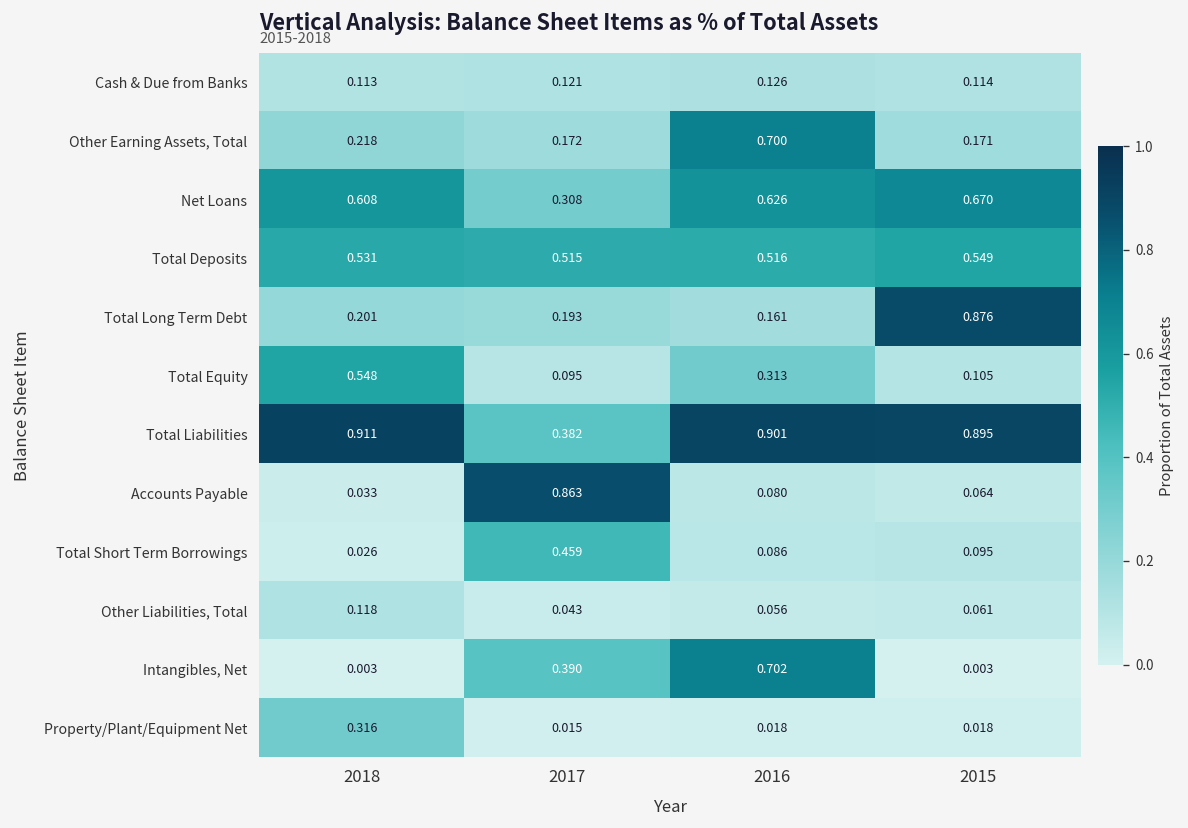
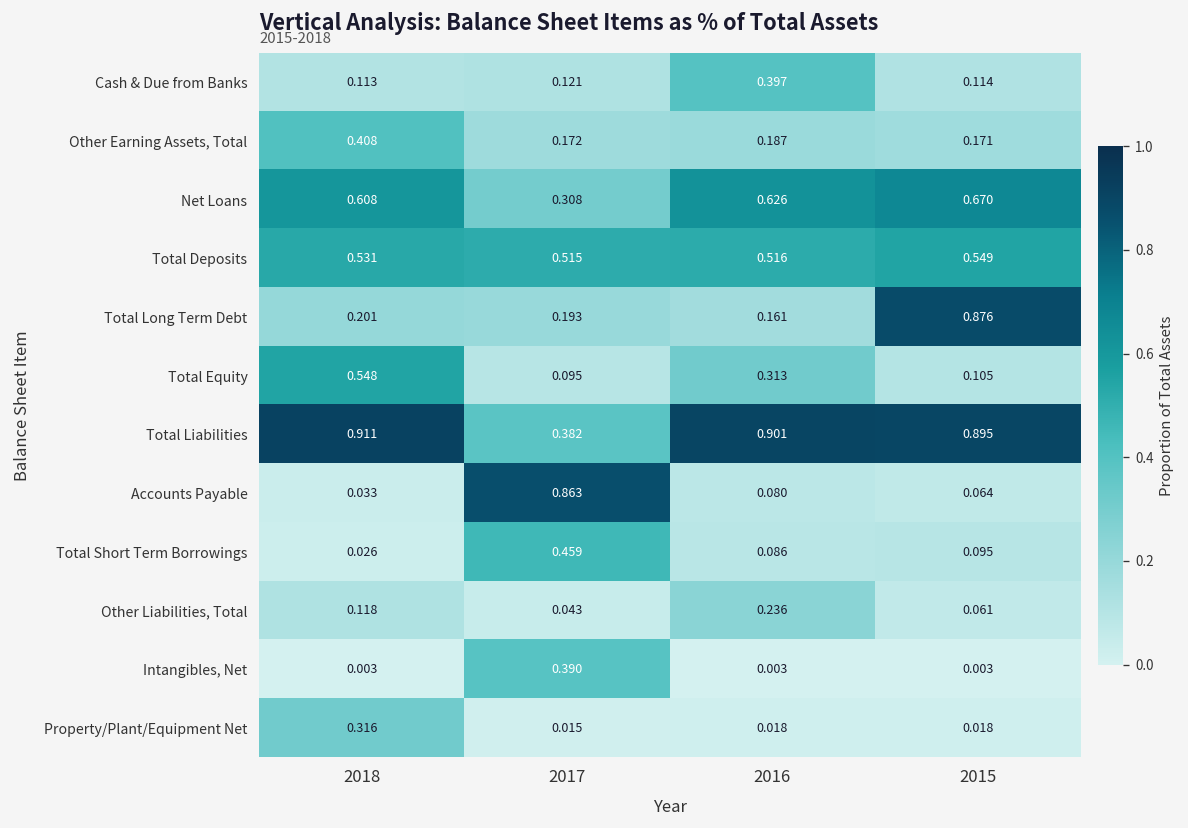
Cash & Due from Banks, 2016: 0.126 -> 0.397
Other Earning Assets, Total, 2018: 0.218 -> 0.408
Other Earning Assets, Total, 2016: 0.700 -> 0.187
Other Liabilities, Total, 2016: 0.056 -> 0.236
Intangibles, Net, 2016: 0.702 -> 0.003
